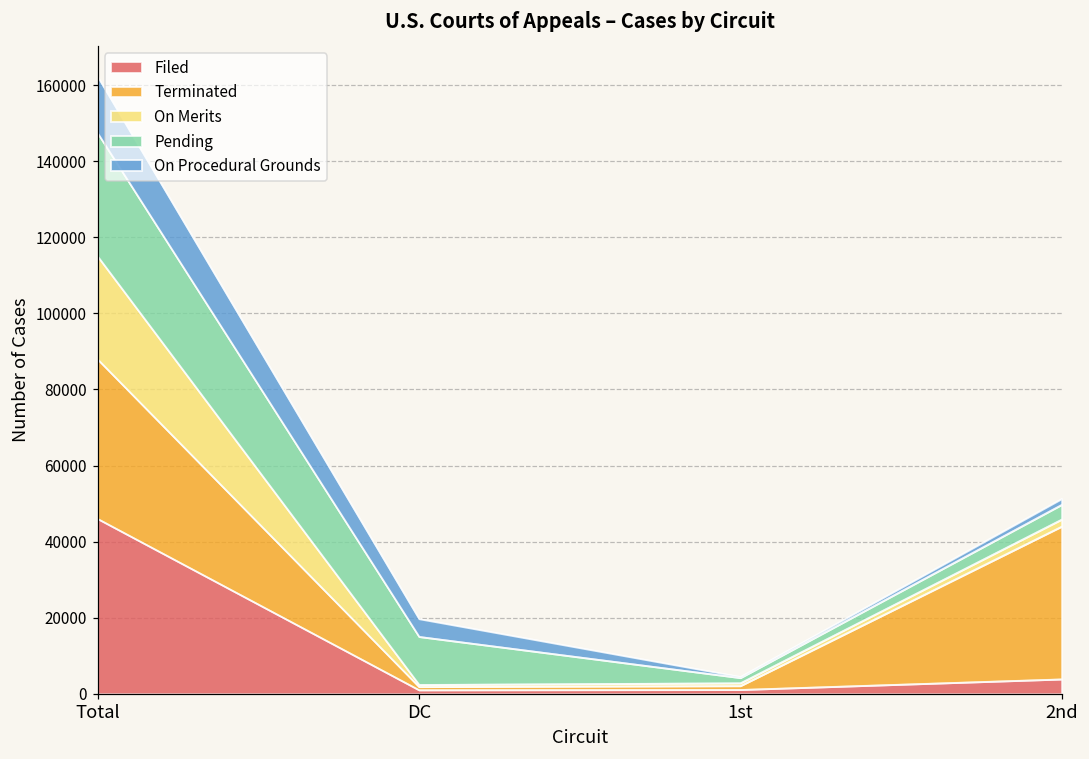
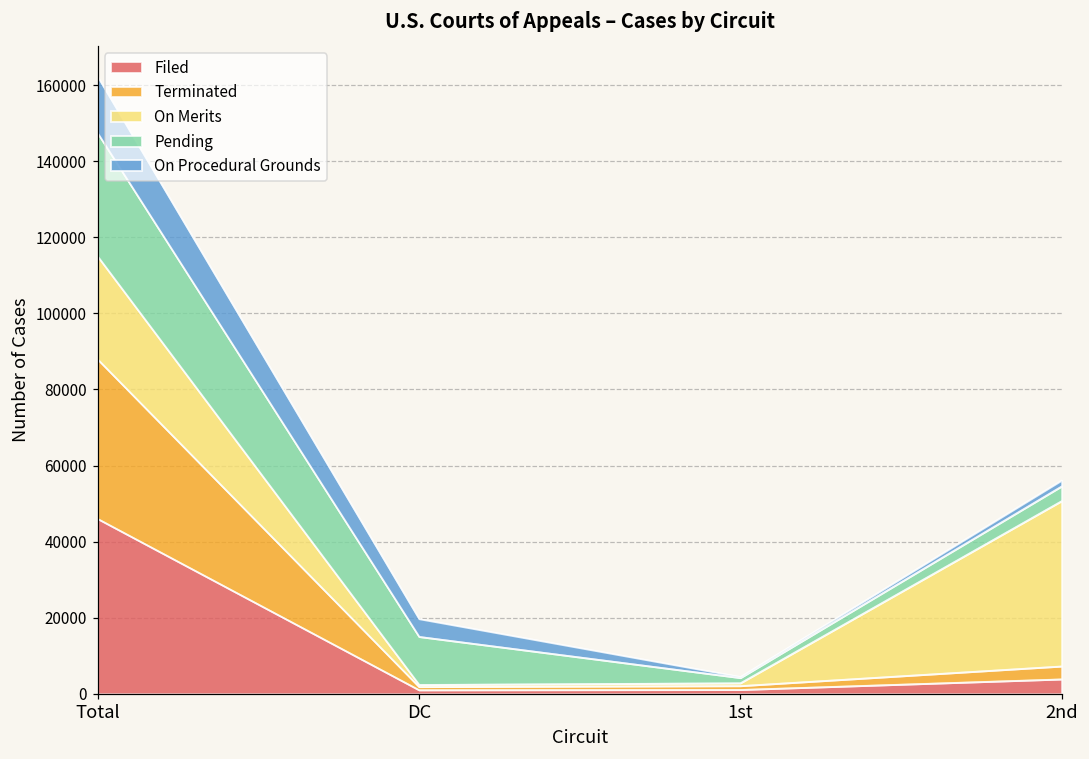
Terminated, 2nd: 40000 -> 3000
On Merits, 2nd: 2000 -> 43000
